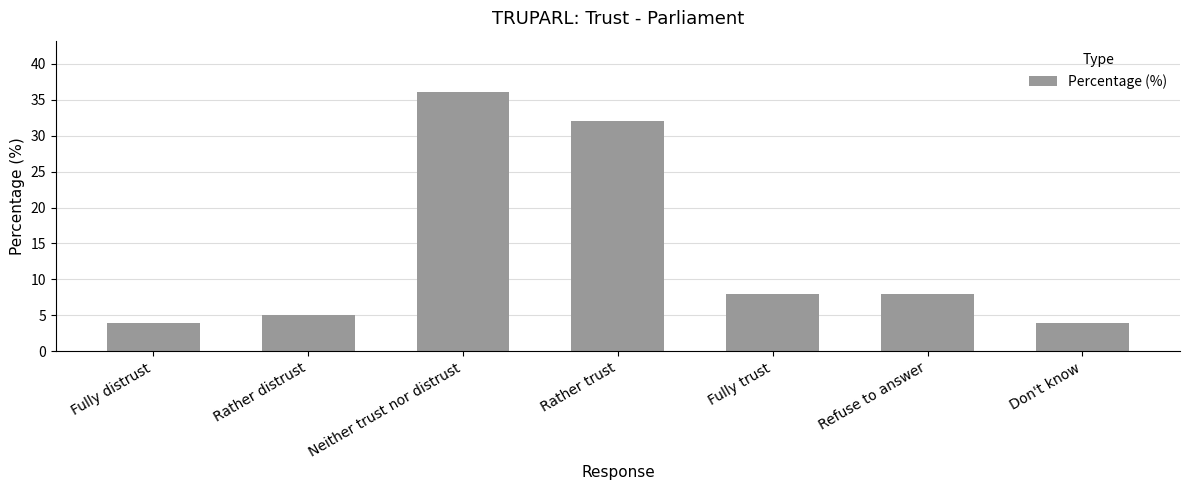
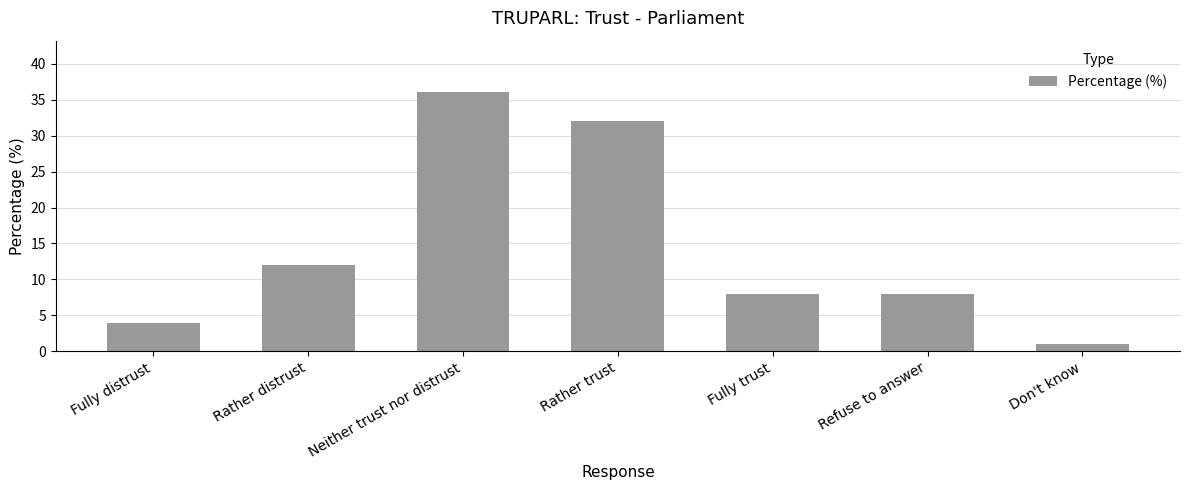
Rather distrust: 5 -> 12
Don't know: 4 -> 1
